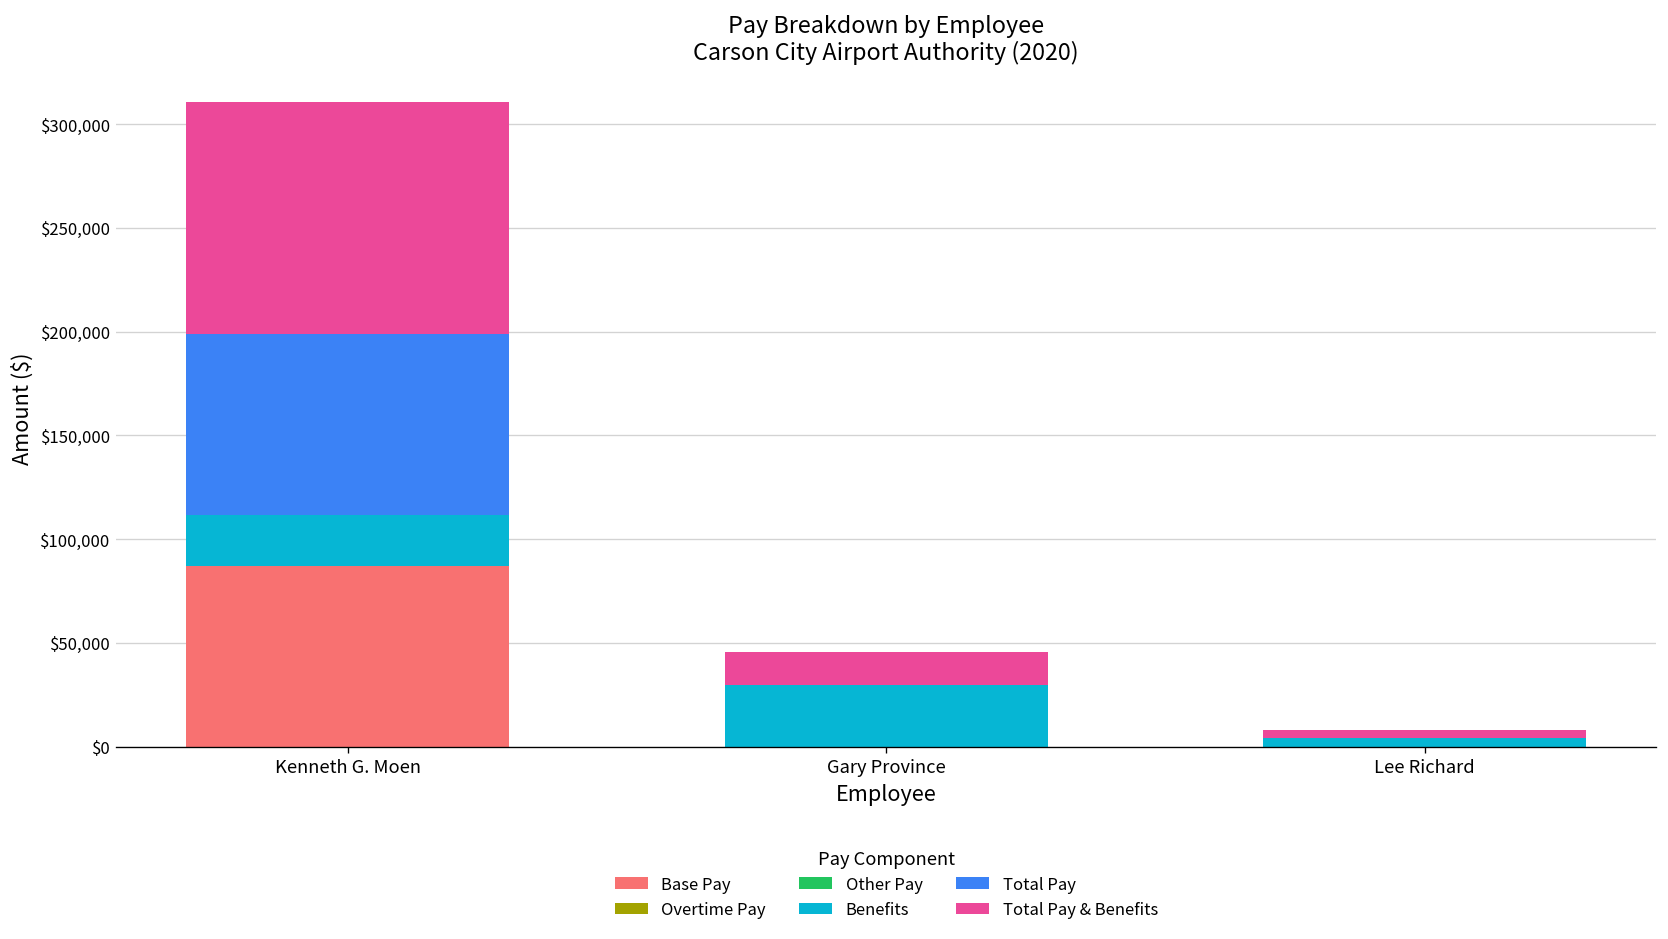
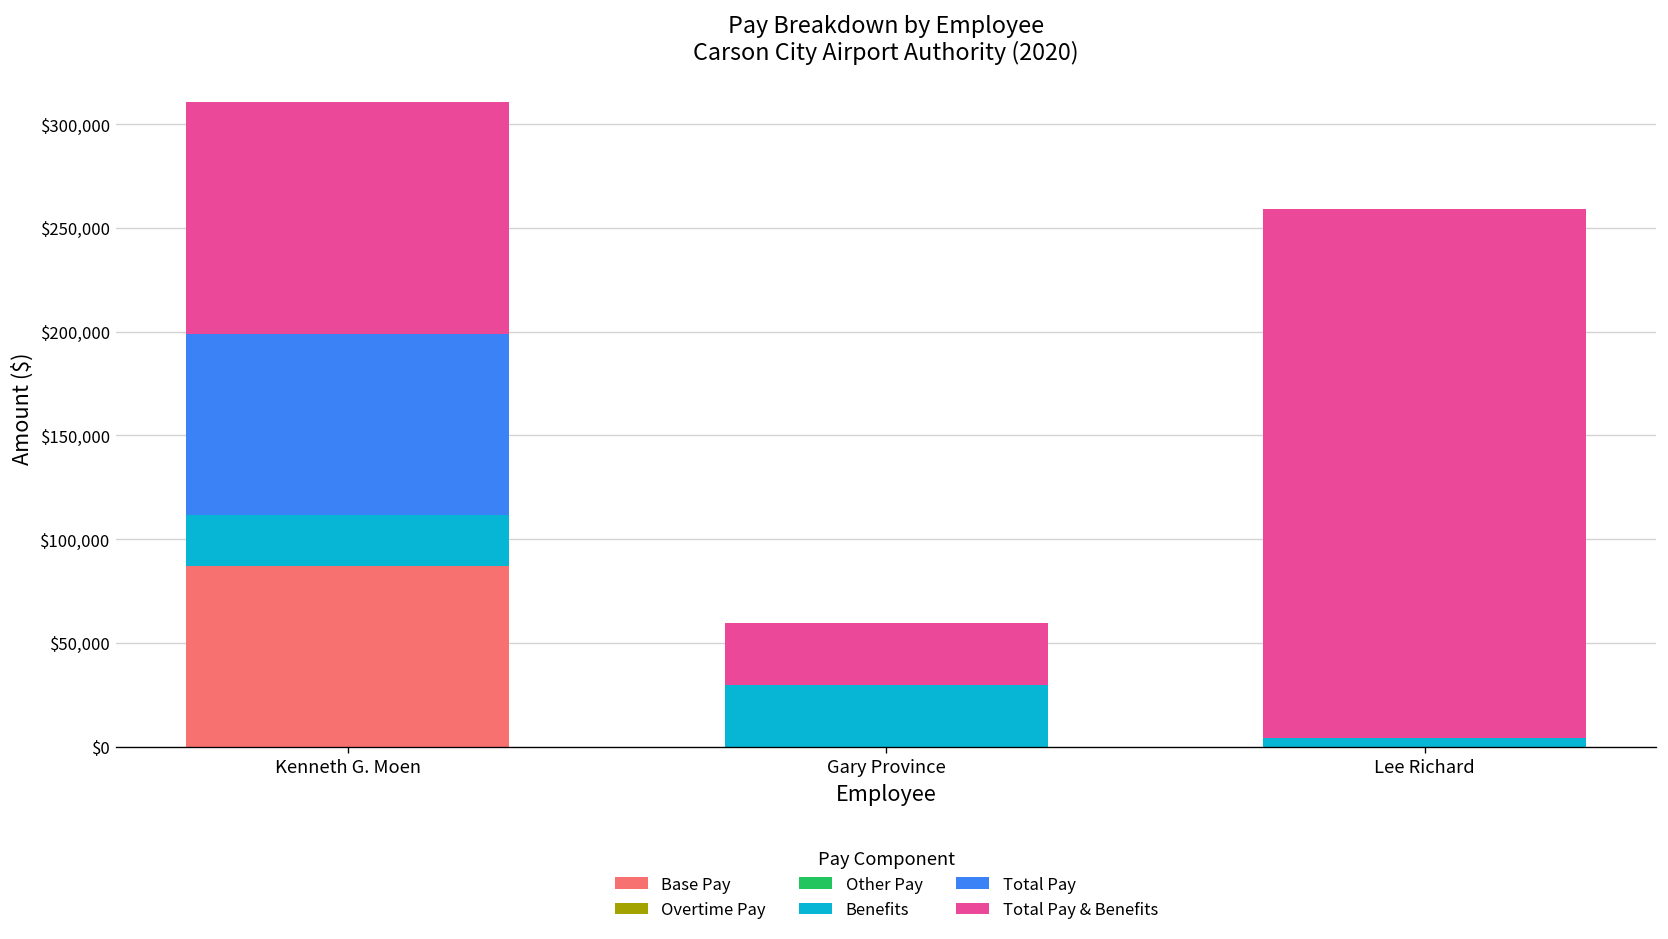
Total Pay & Benefits, Gary Province: $16,000 -> $30,000
Total Pay & Benefits, Lee Richard: $4,000 -> $255,000
